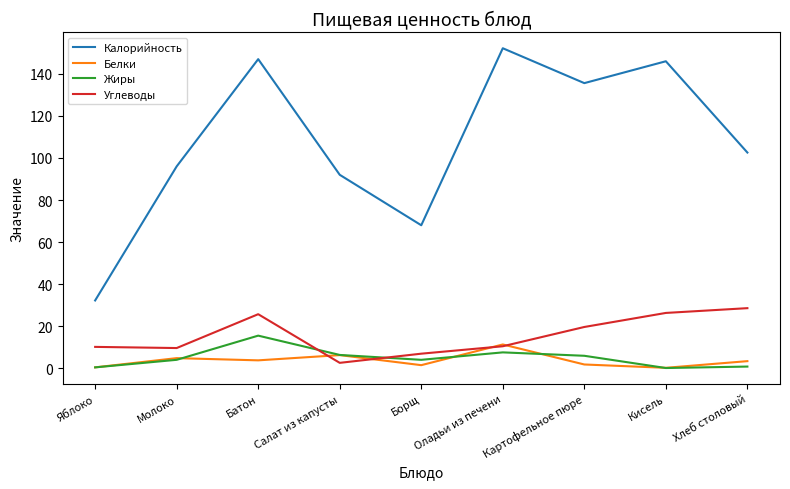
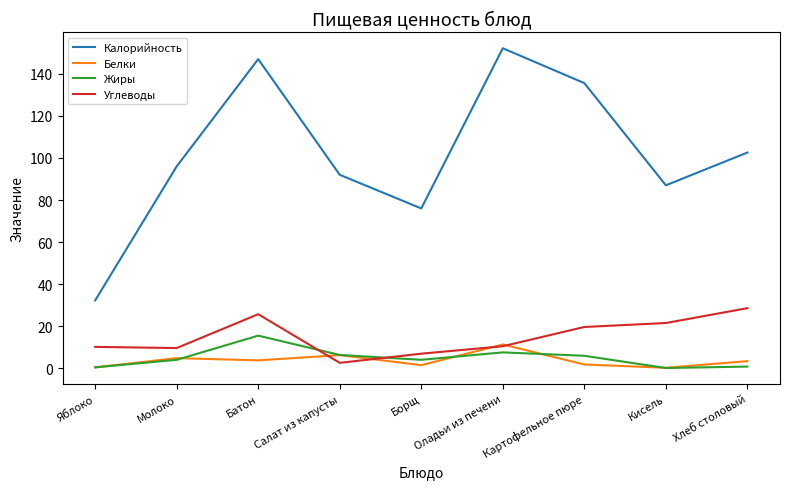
Калорийность, Борщ: 68 -> 76
Калорийность, Кисель: 146 -> 87
Углеводы, Кисель: 26 -> 22
